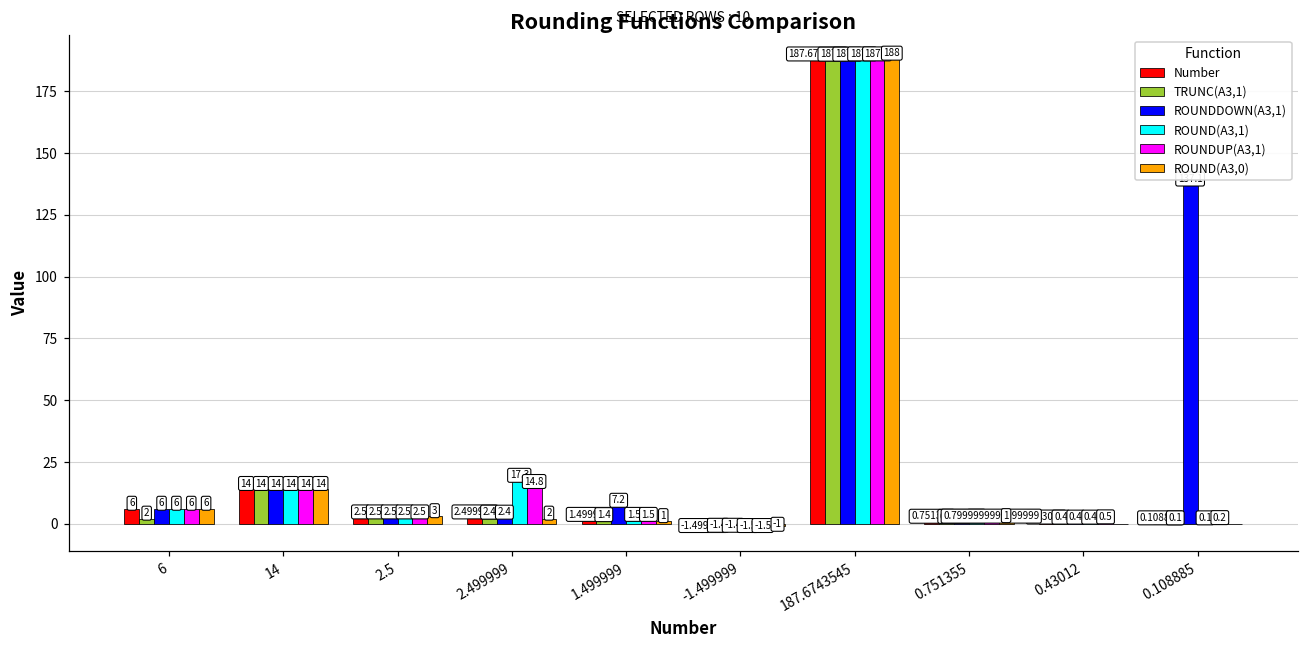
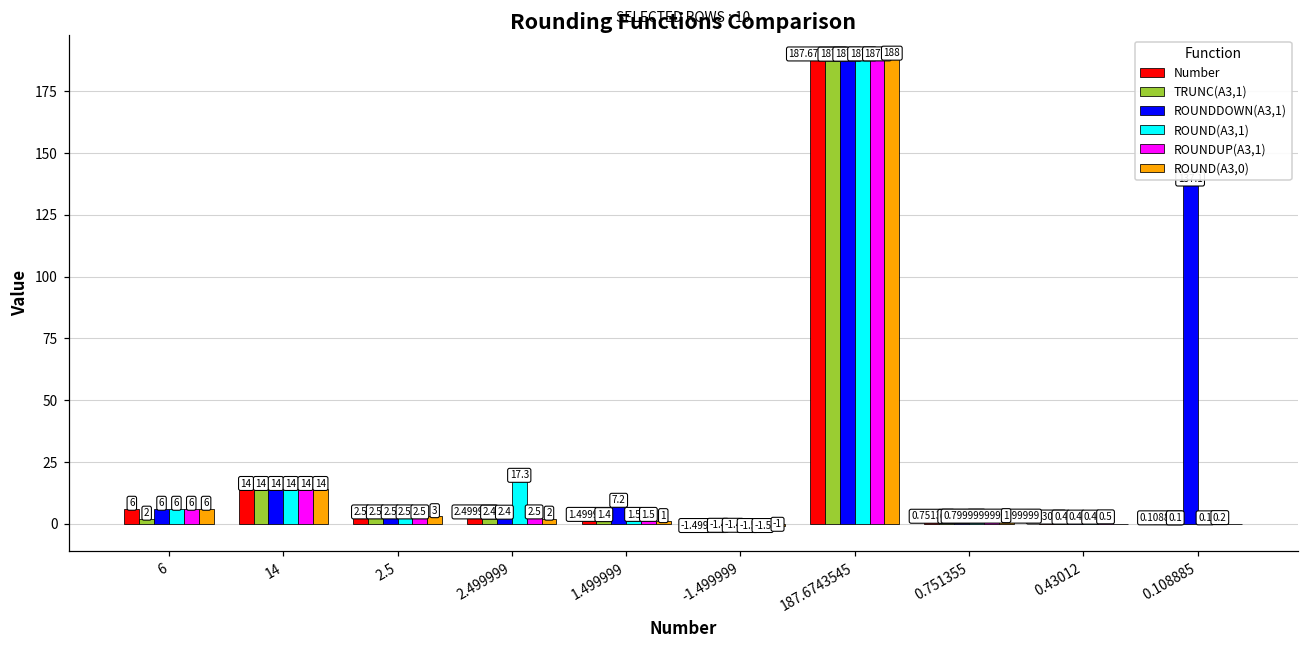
ROUNDUP(A3,1), 2.499999: 14.8 -> 2.5
